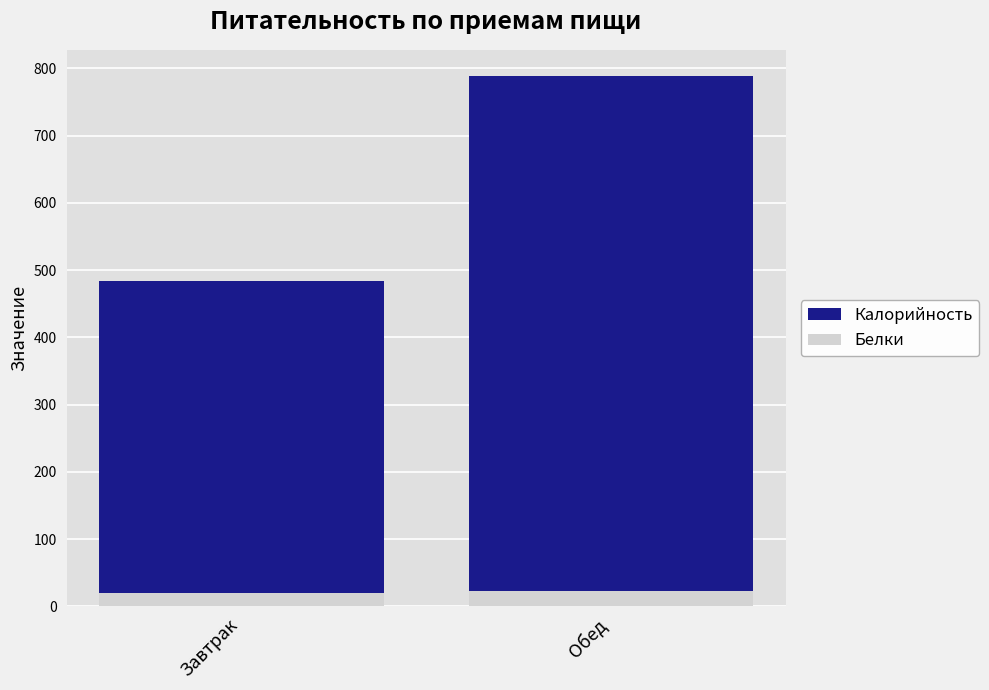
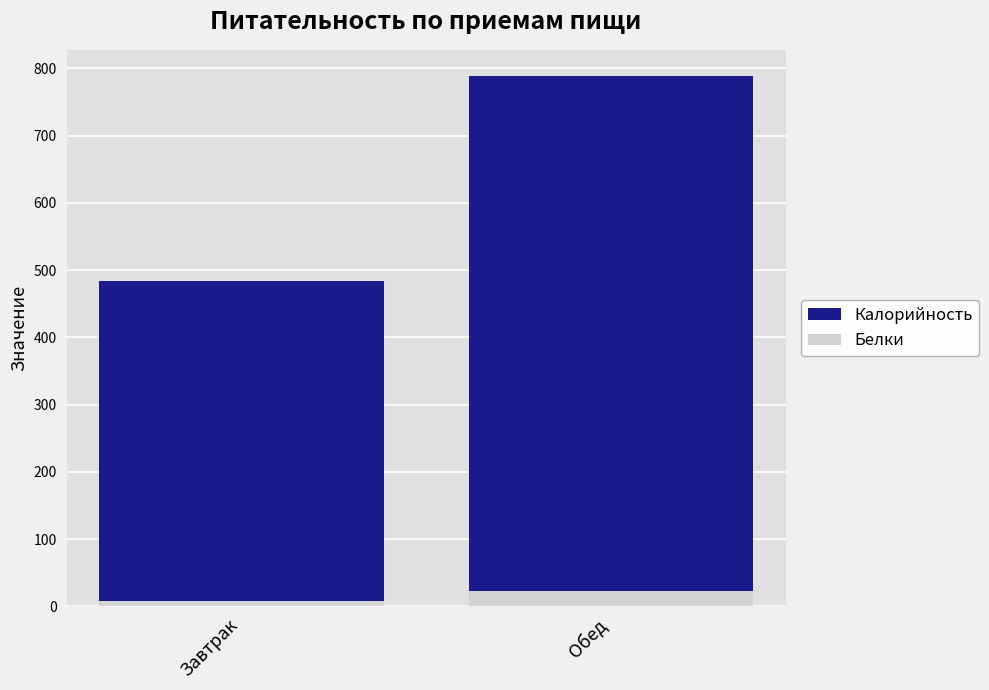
Белки, Завтрак: 20 -> 10
